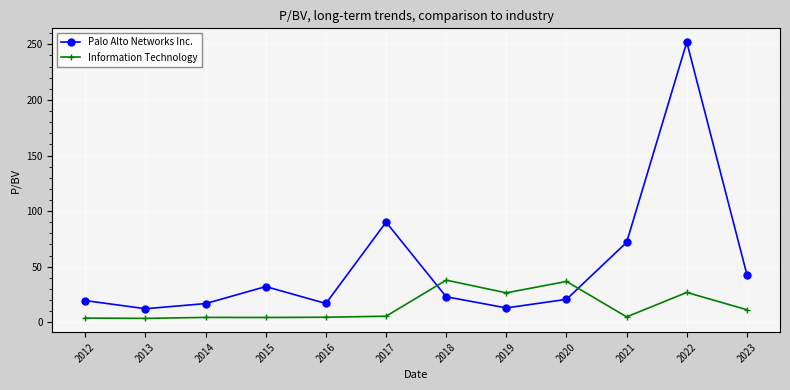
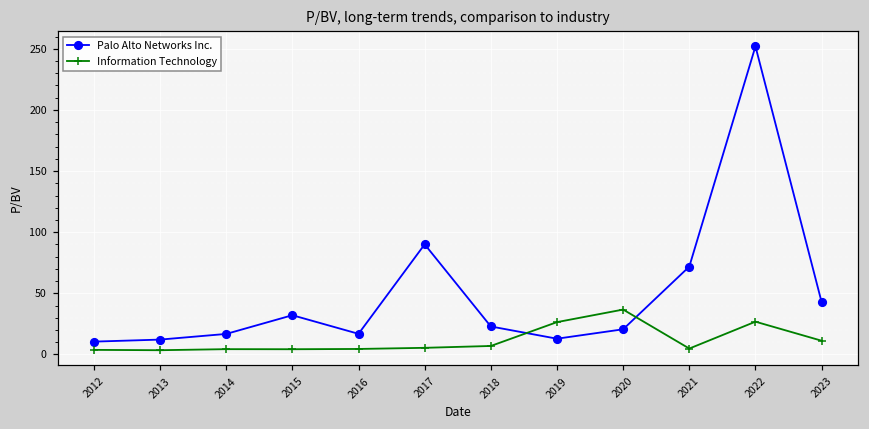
Palo Alto Networks Inc., 2012: 19 -> 11
Information Technology, 2018: 38 -> 7
